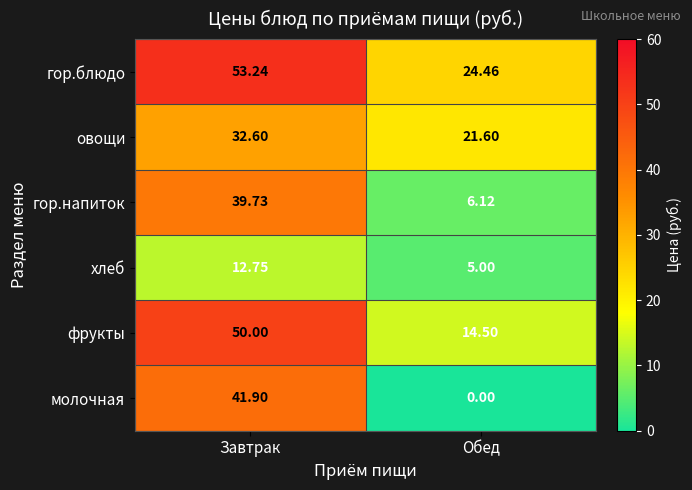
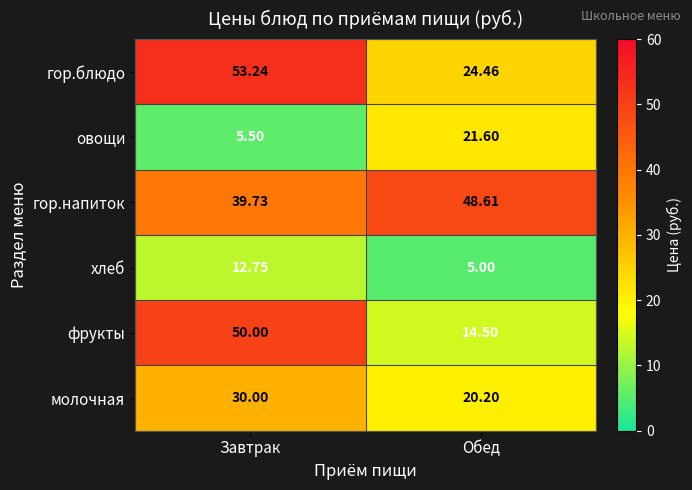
овощи, Завтрак: 32.60 -> 5.50
гор.напиток, Обед: 6.12 -> 48.61
молочная, Завтрак: 41.90 -> 30.00
молочная, Обед: 0.00 -> 20.20
